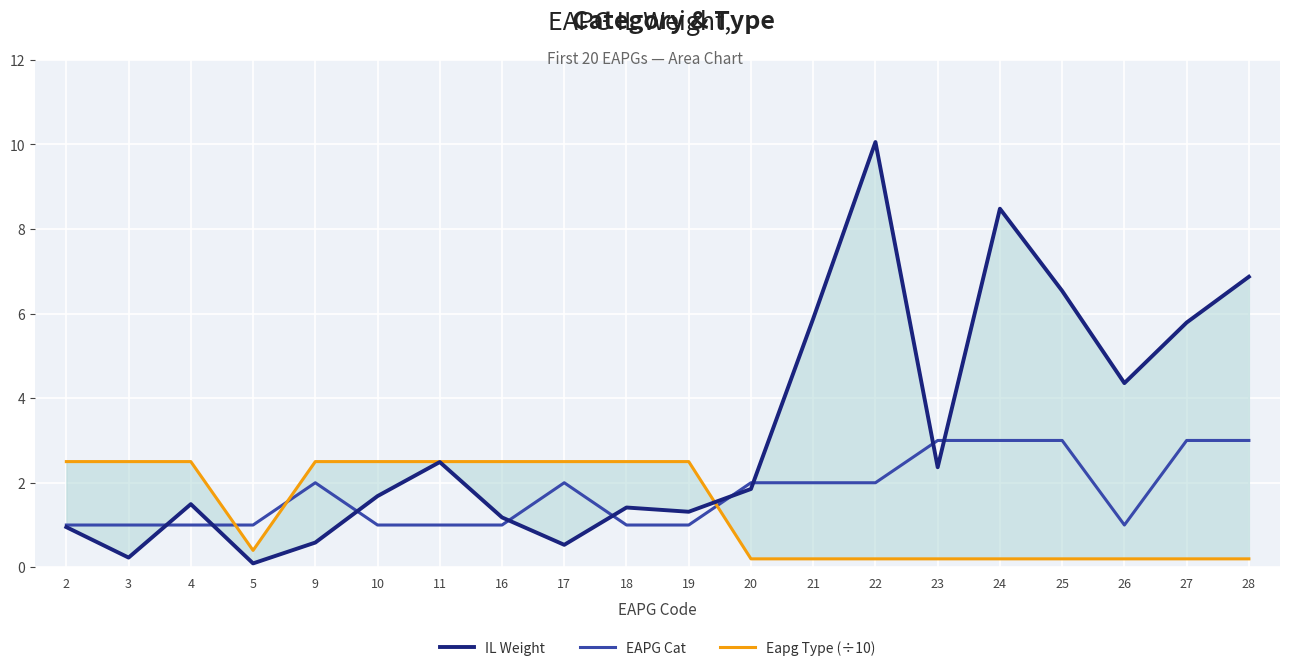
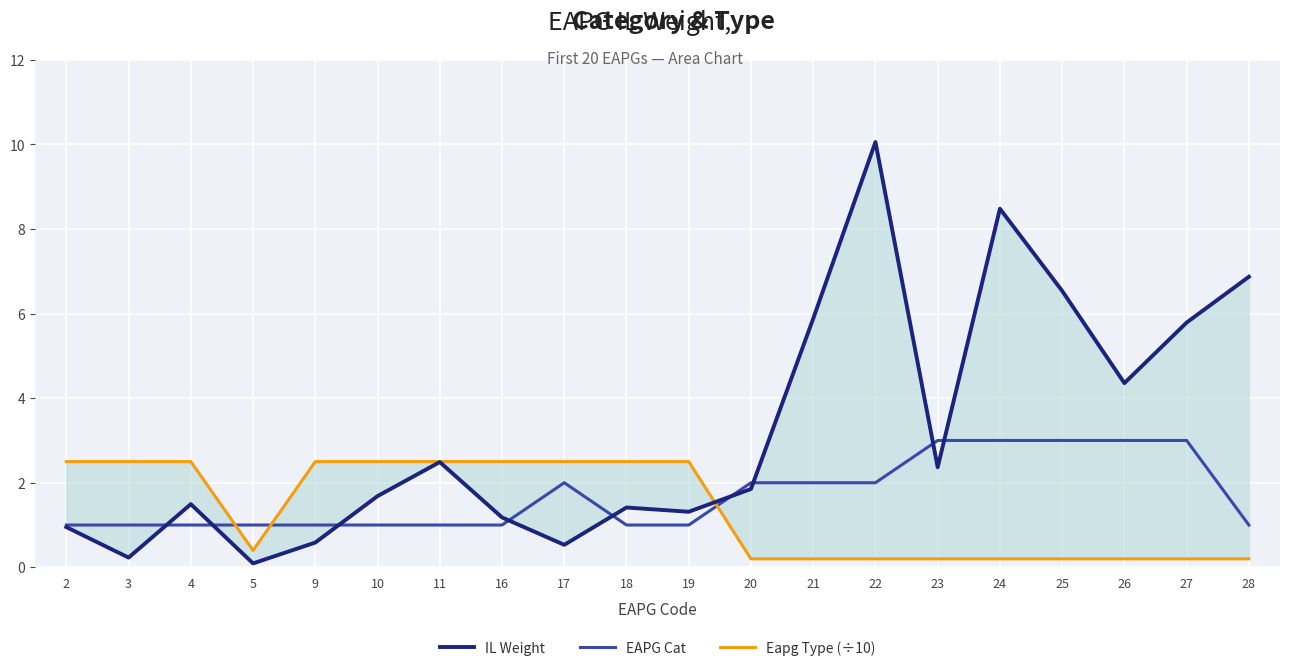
EAPG Cat, 9: 2 -> 1
EAPG Cat, 26: 1 -> 3
EAPG Cat, 28: 3 -> 1
